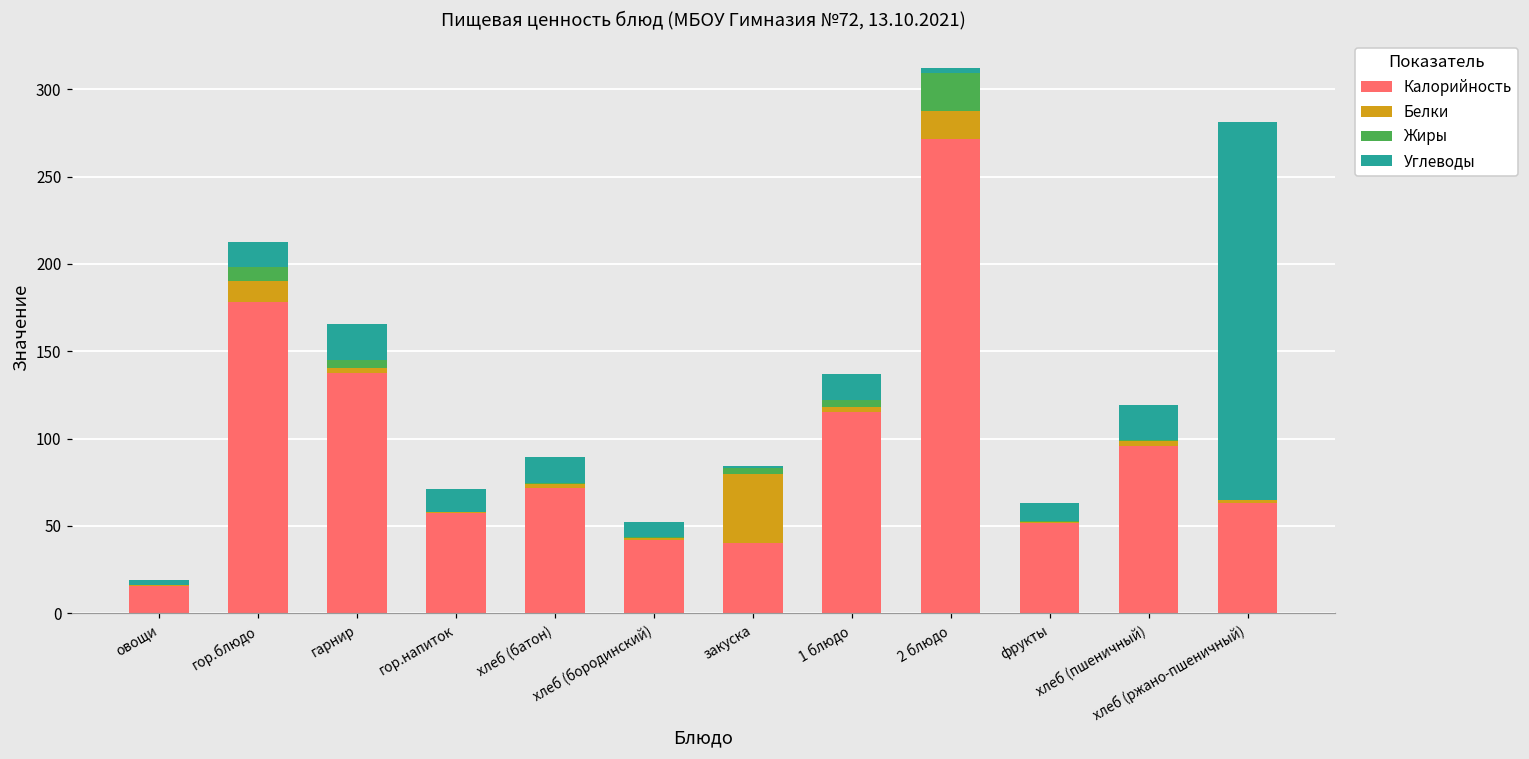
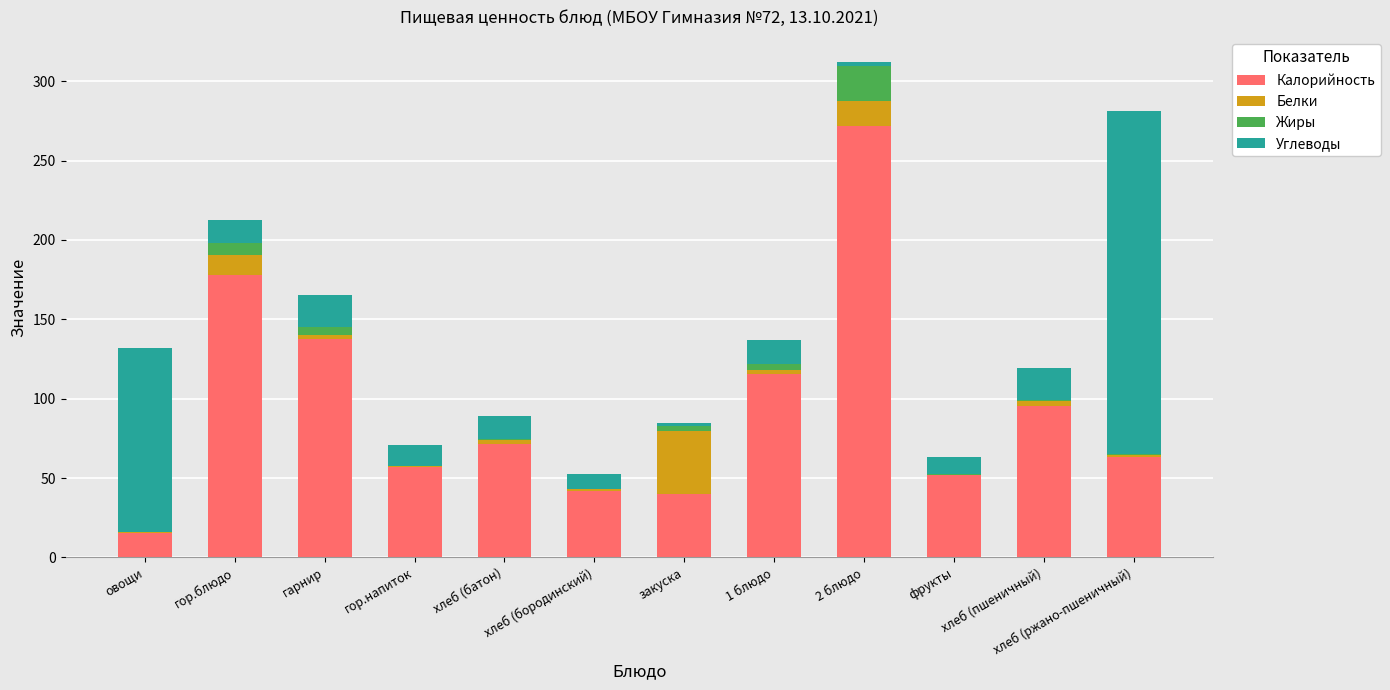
Углеводы, овощи: 3 -> 115
